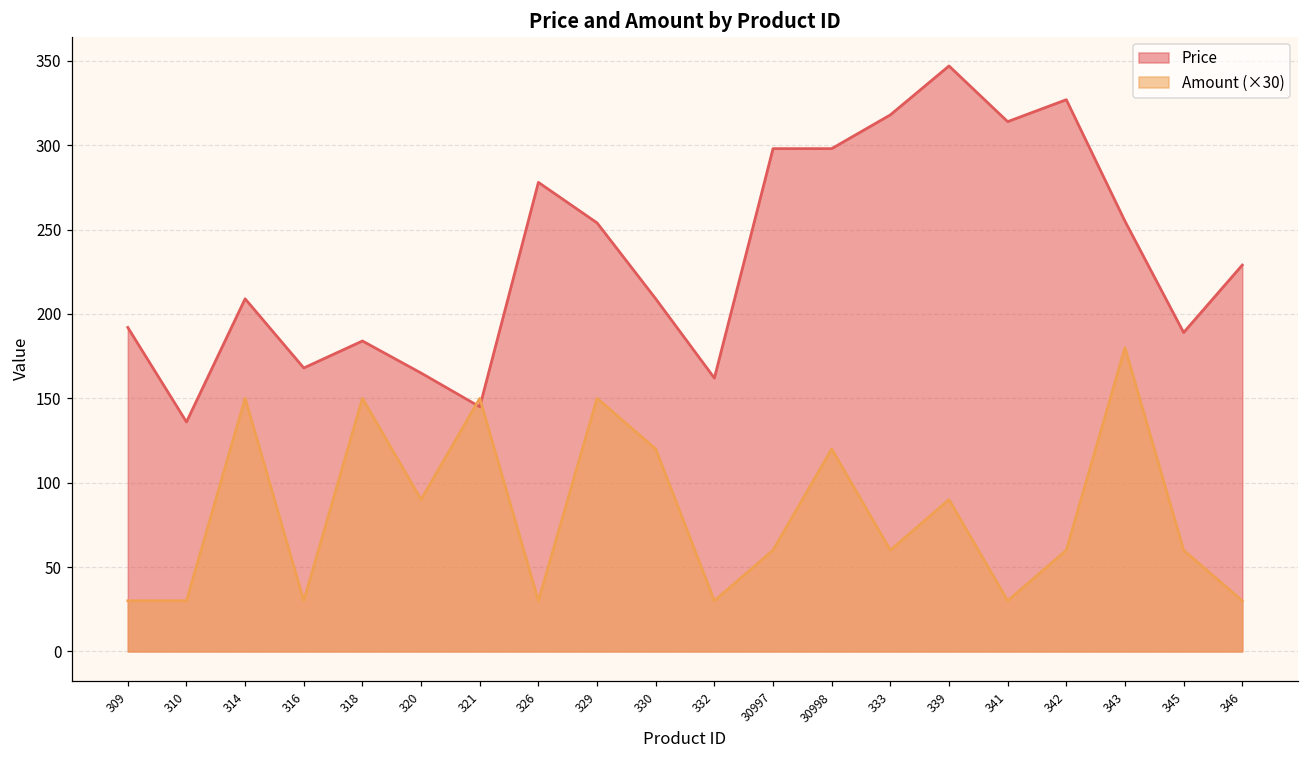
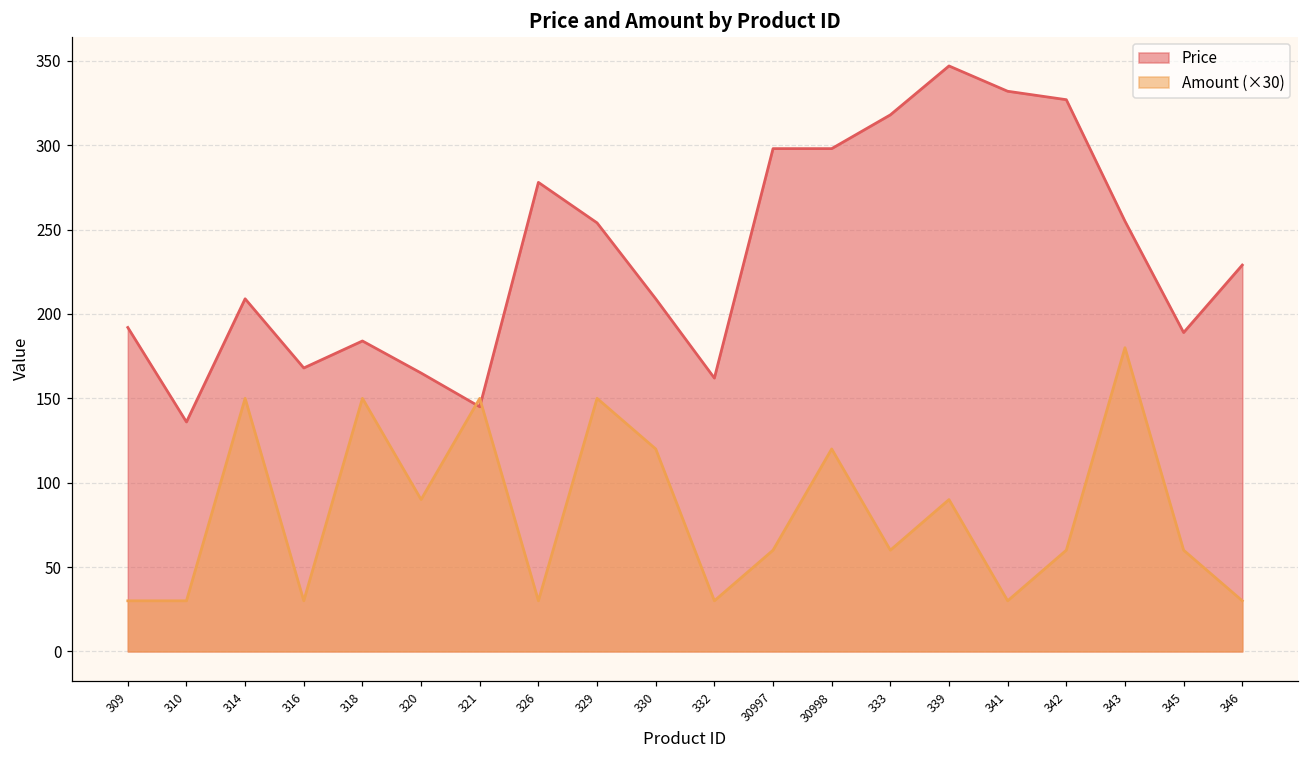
Price, 341: 314 -> 332
